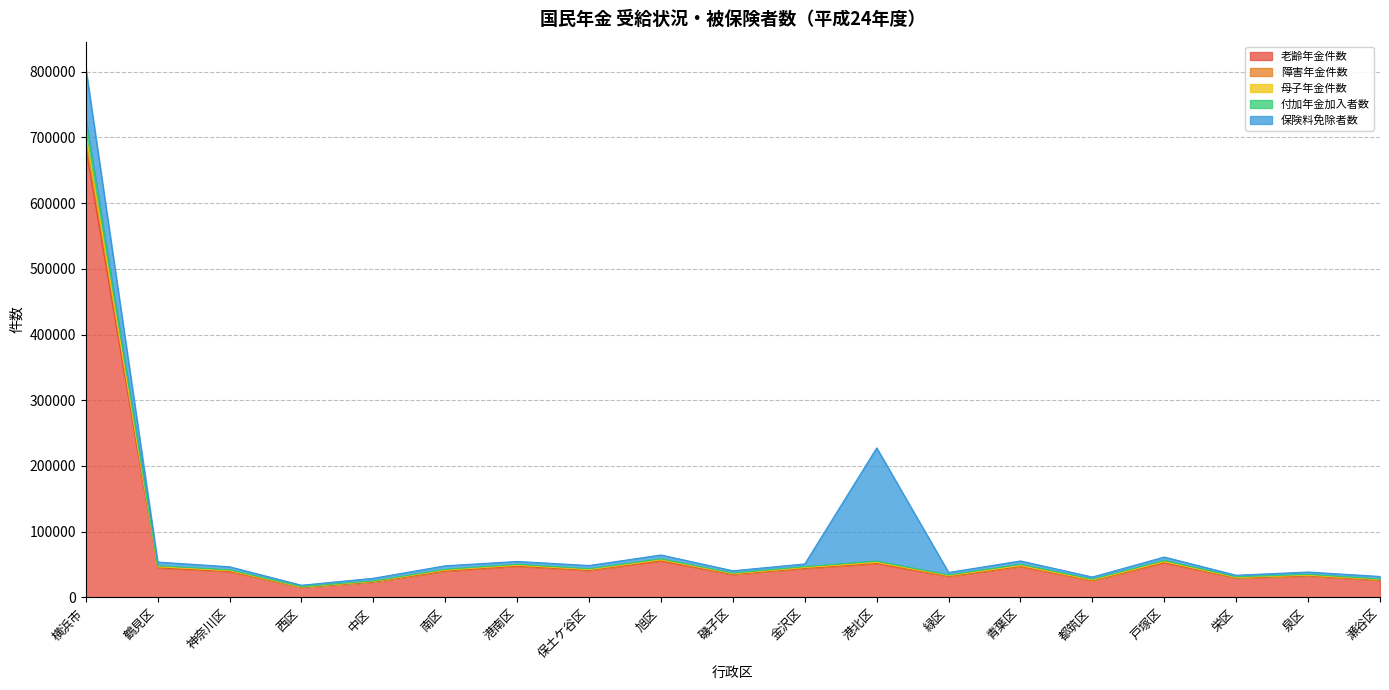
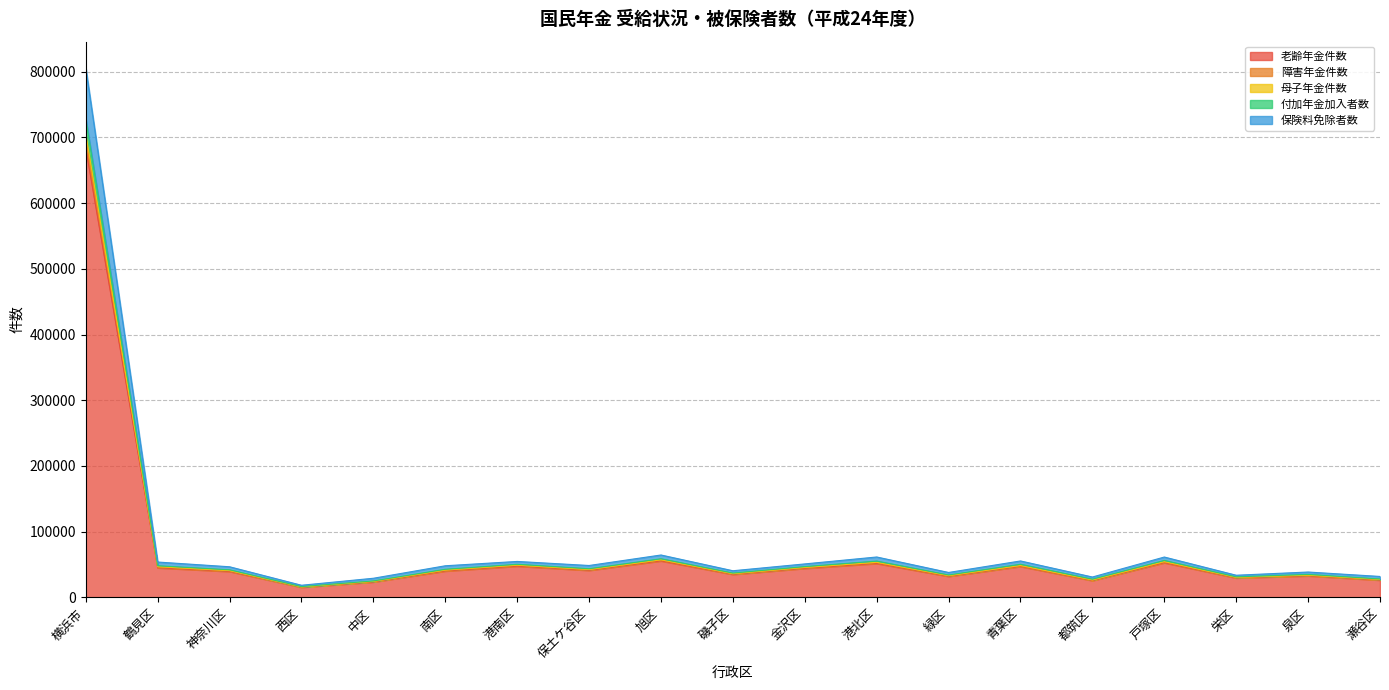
保険料免除者数, 港北区: 170000 -> 10000
